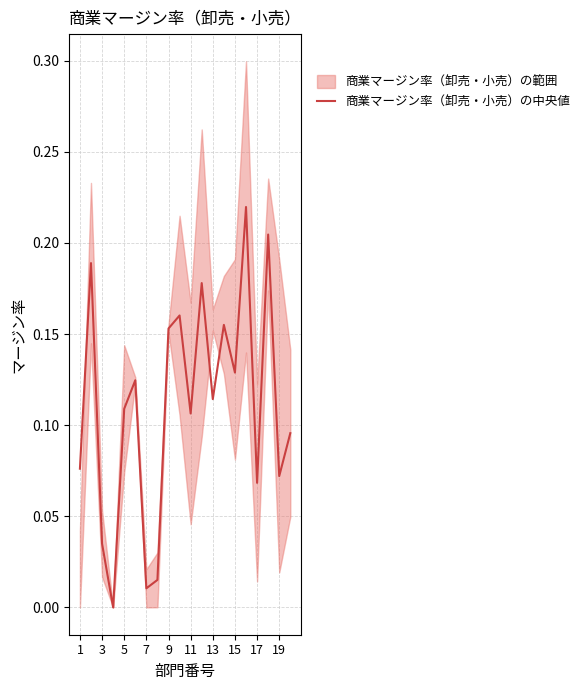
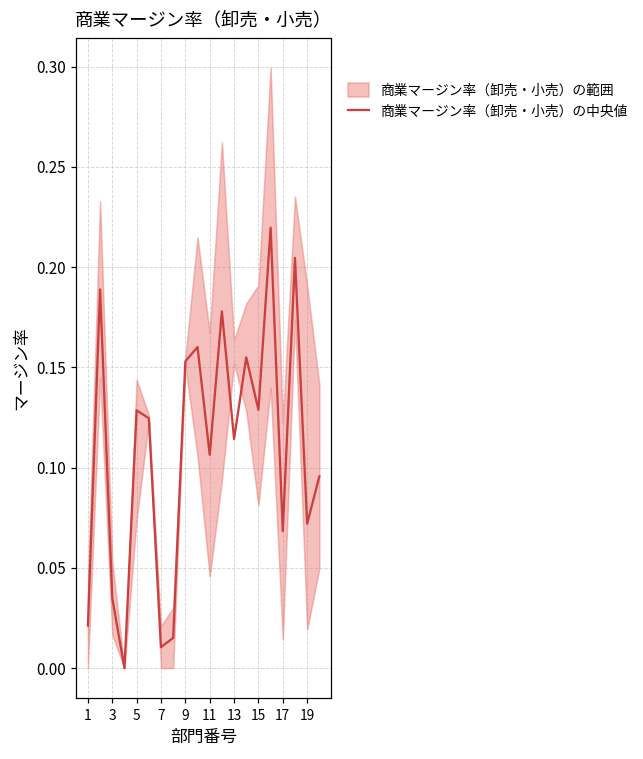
商業マージン率（卸売・小売）の中央値, 1: 0.076 -> 0.021
商業マージン率（卸売・小売）の中央値, 5: 0.109 -> 0.129
